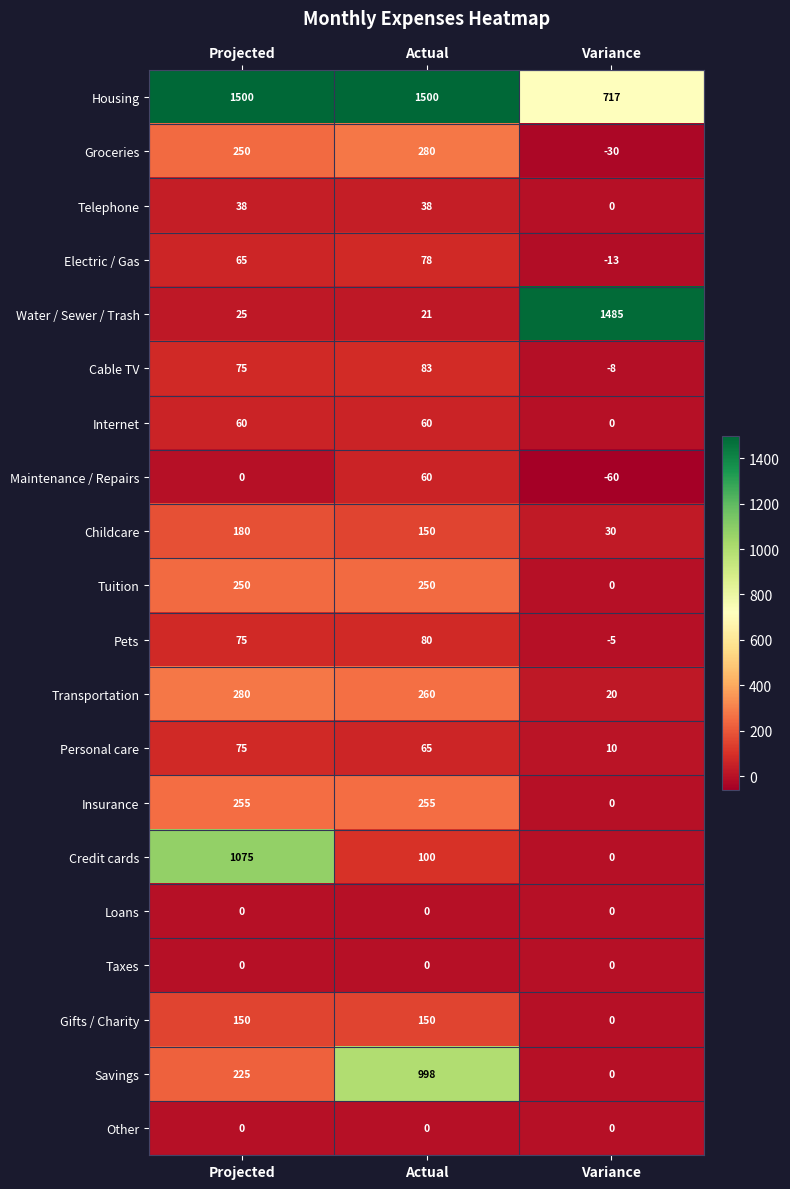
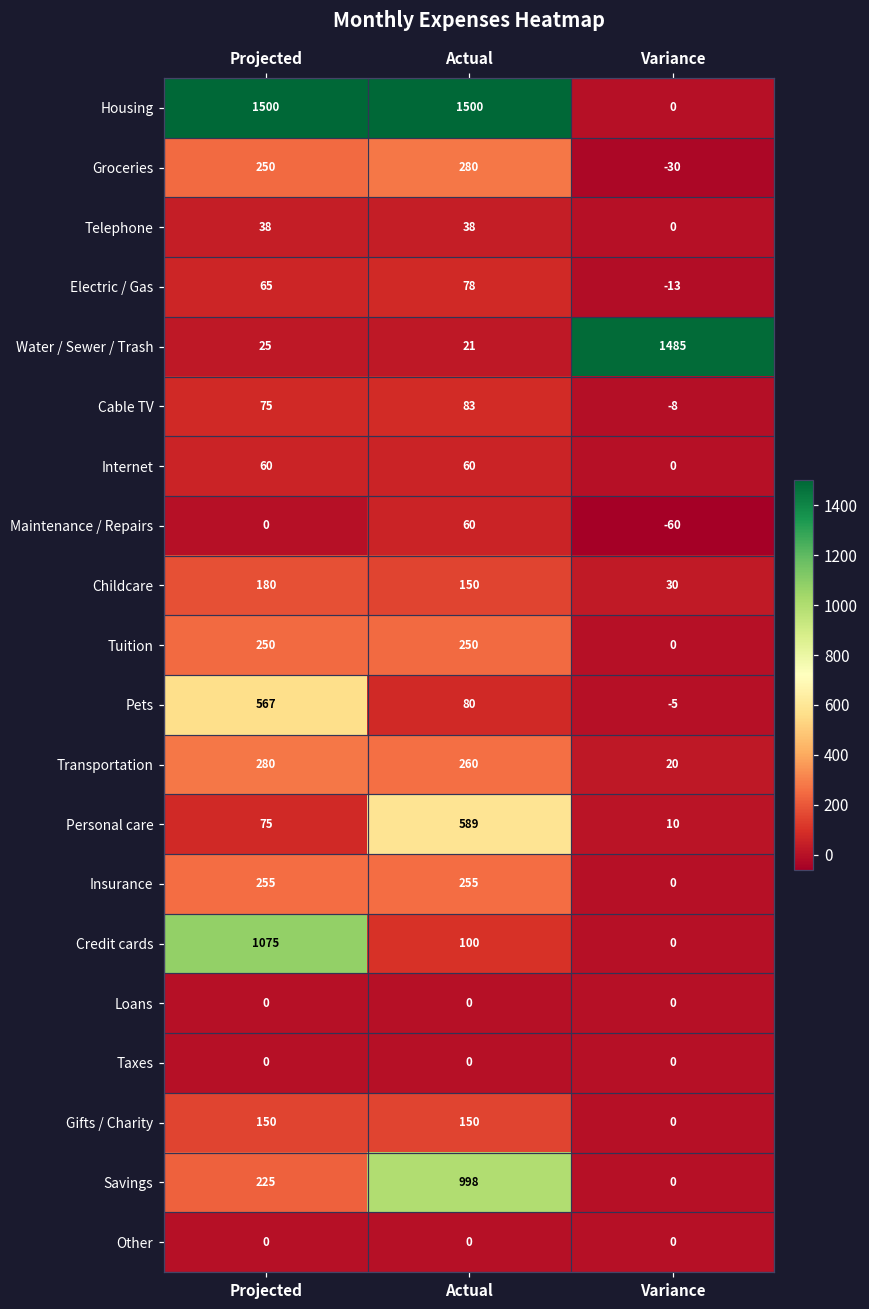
Housing, Variance: 717 -> 0
Pets, Projected: 75 -> 567
Personal care, Actual: 65 -> 589
